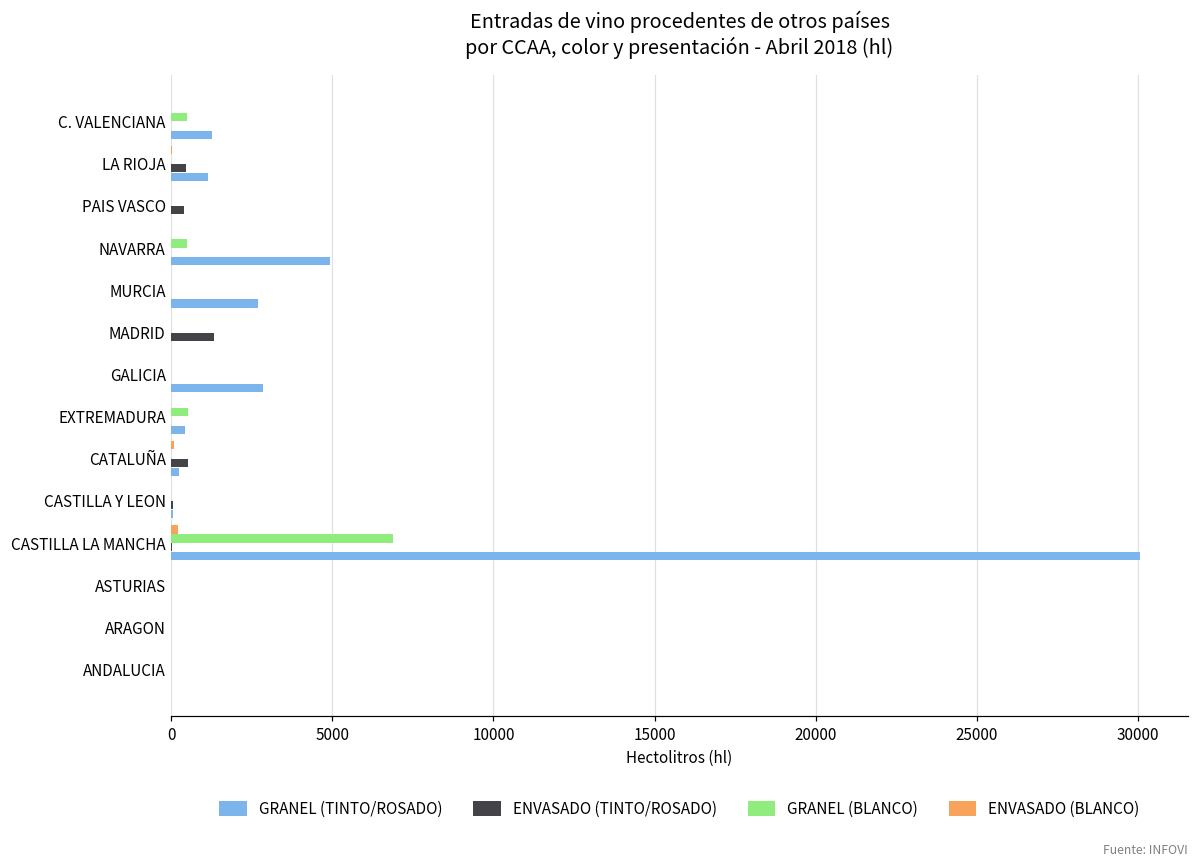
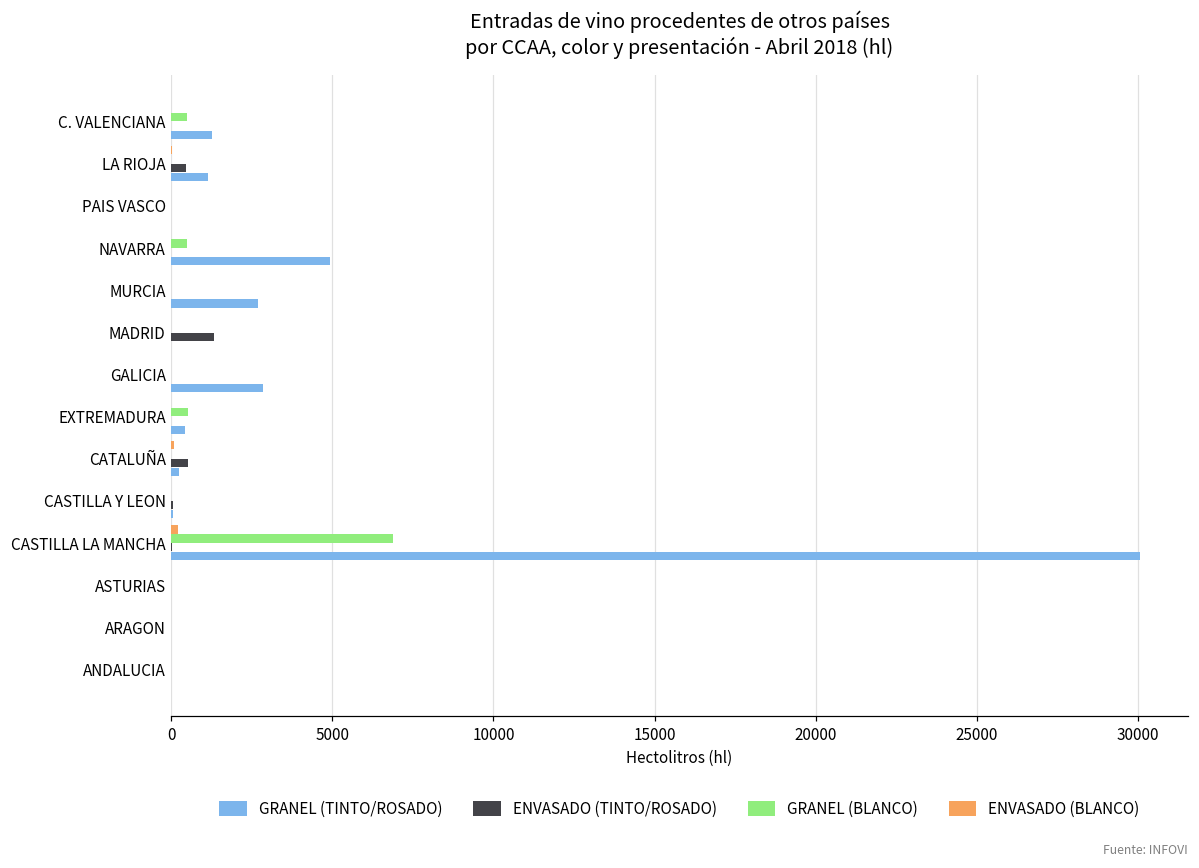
ENVASADO (TINTO/ROSADO), PAIS VASCO: 400 -> 0
